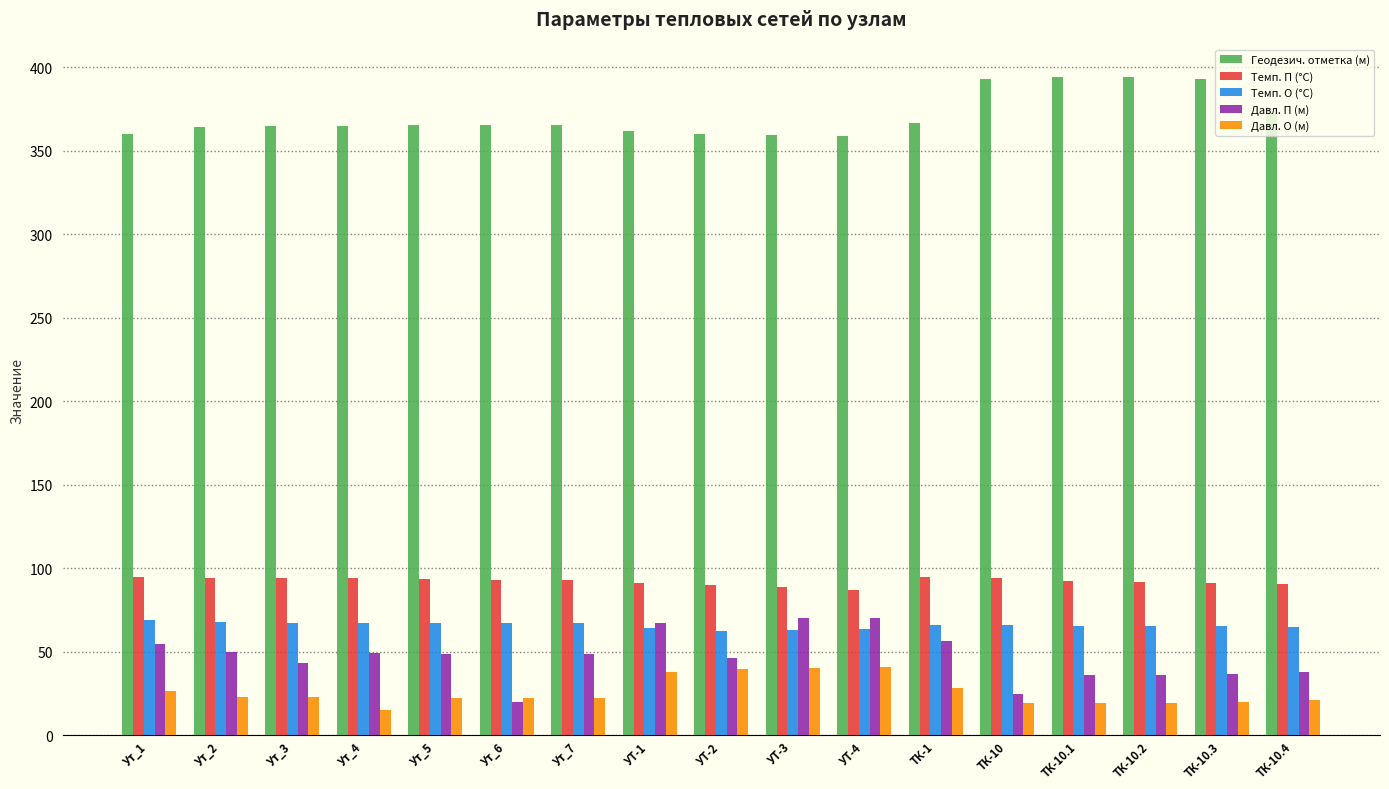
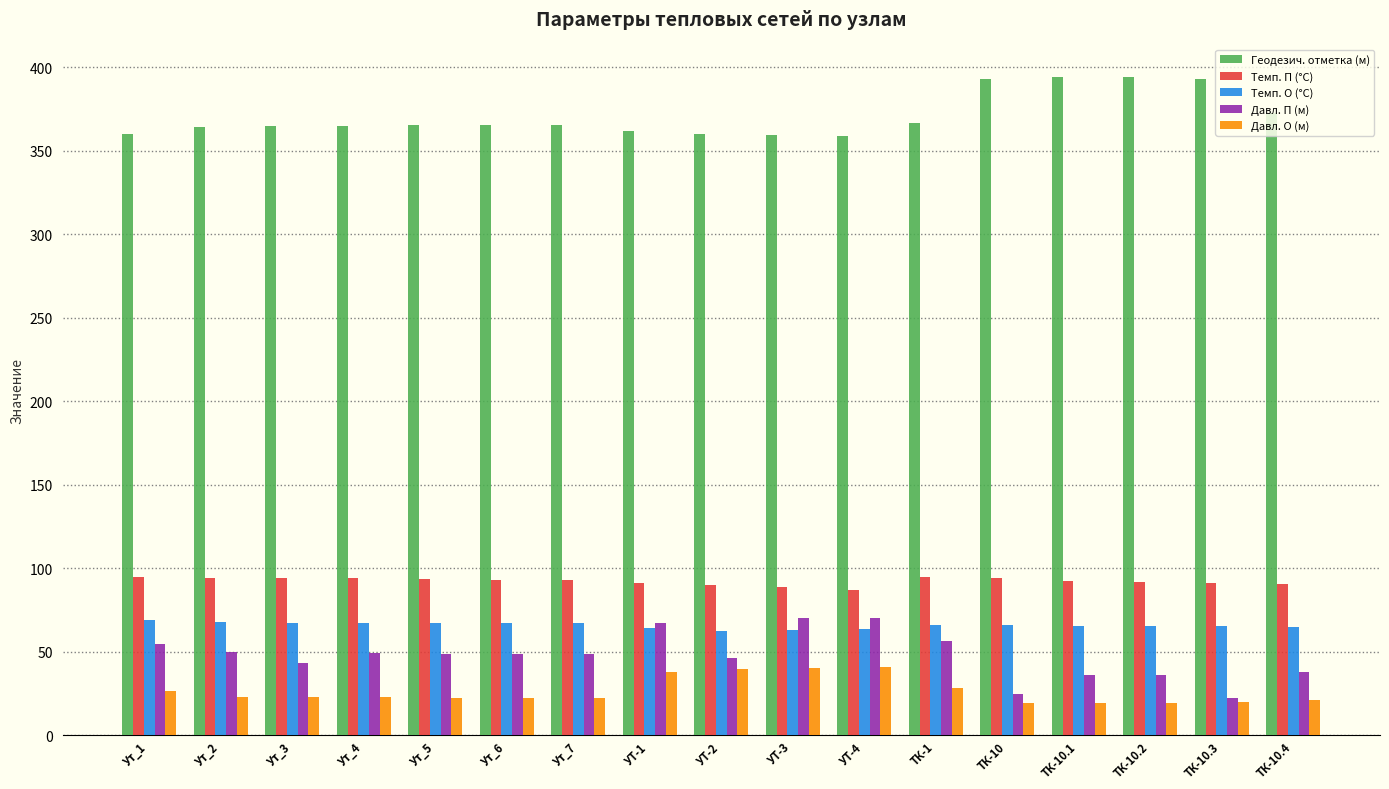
Давл. О (м), Ут_4: 15 -> 23
Давл. П (м), Ут_6: 20 -> 49
Давл. П (м), ТК-10.3: 37 -> 22
